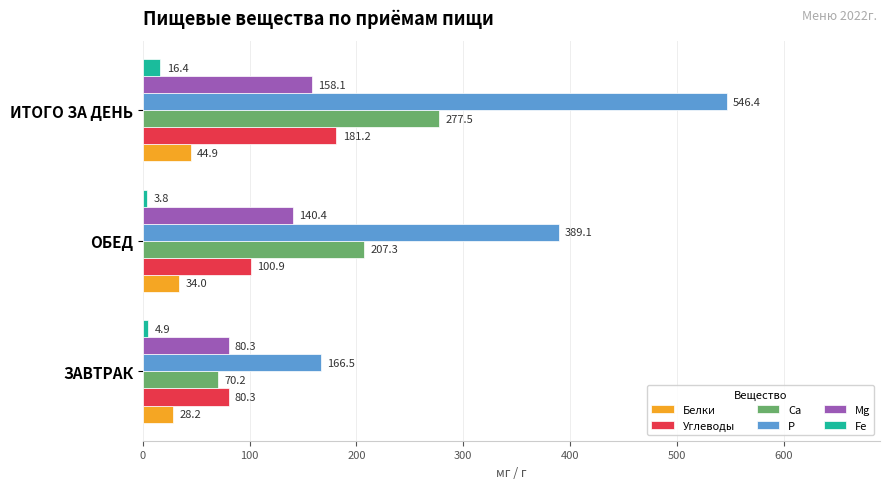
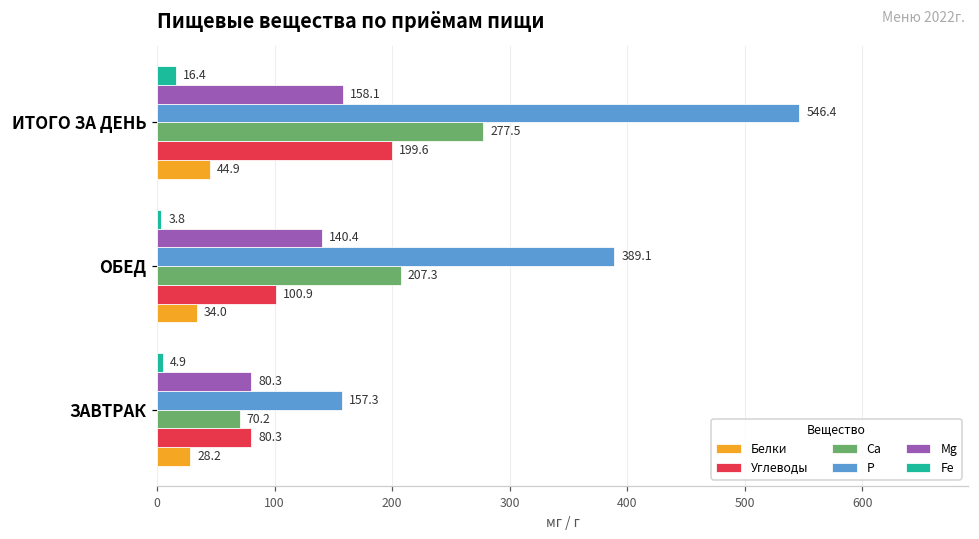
Углеводы, ИТОГО ЗА ДЕНЬ: 181.2 -> 199.6
Р, ЗАВТРАК: 166.5 -> 157.3
